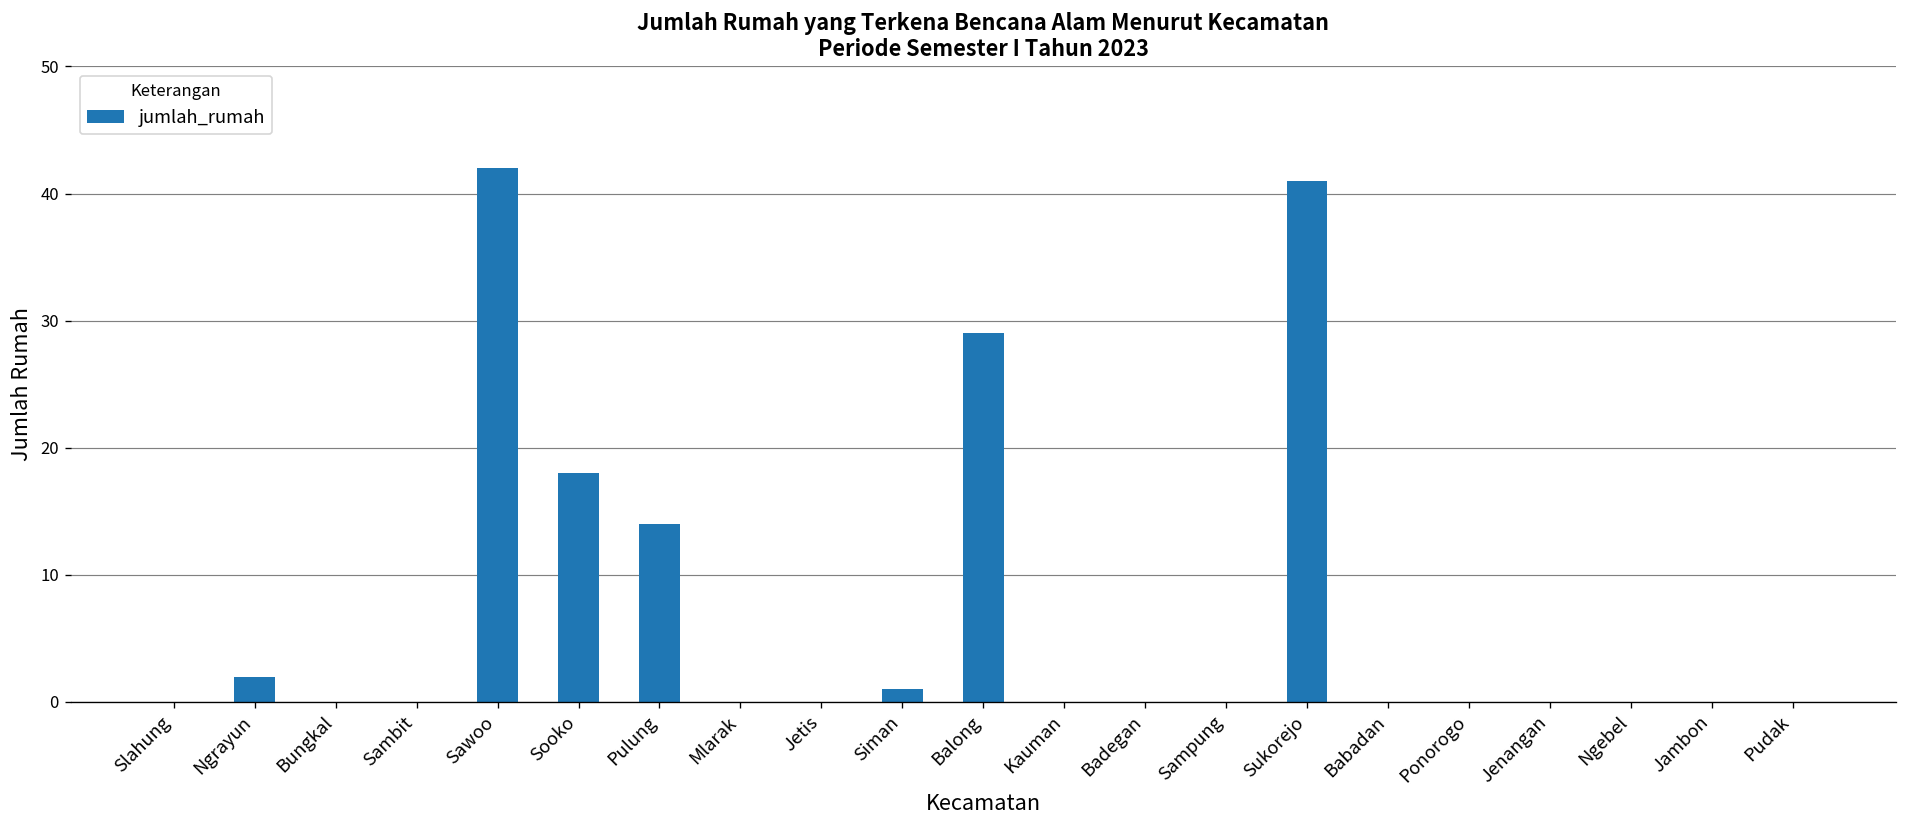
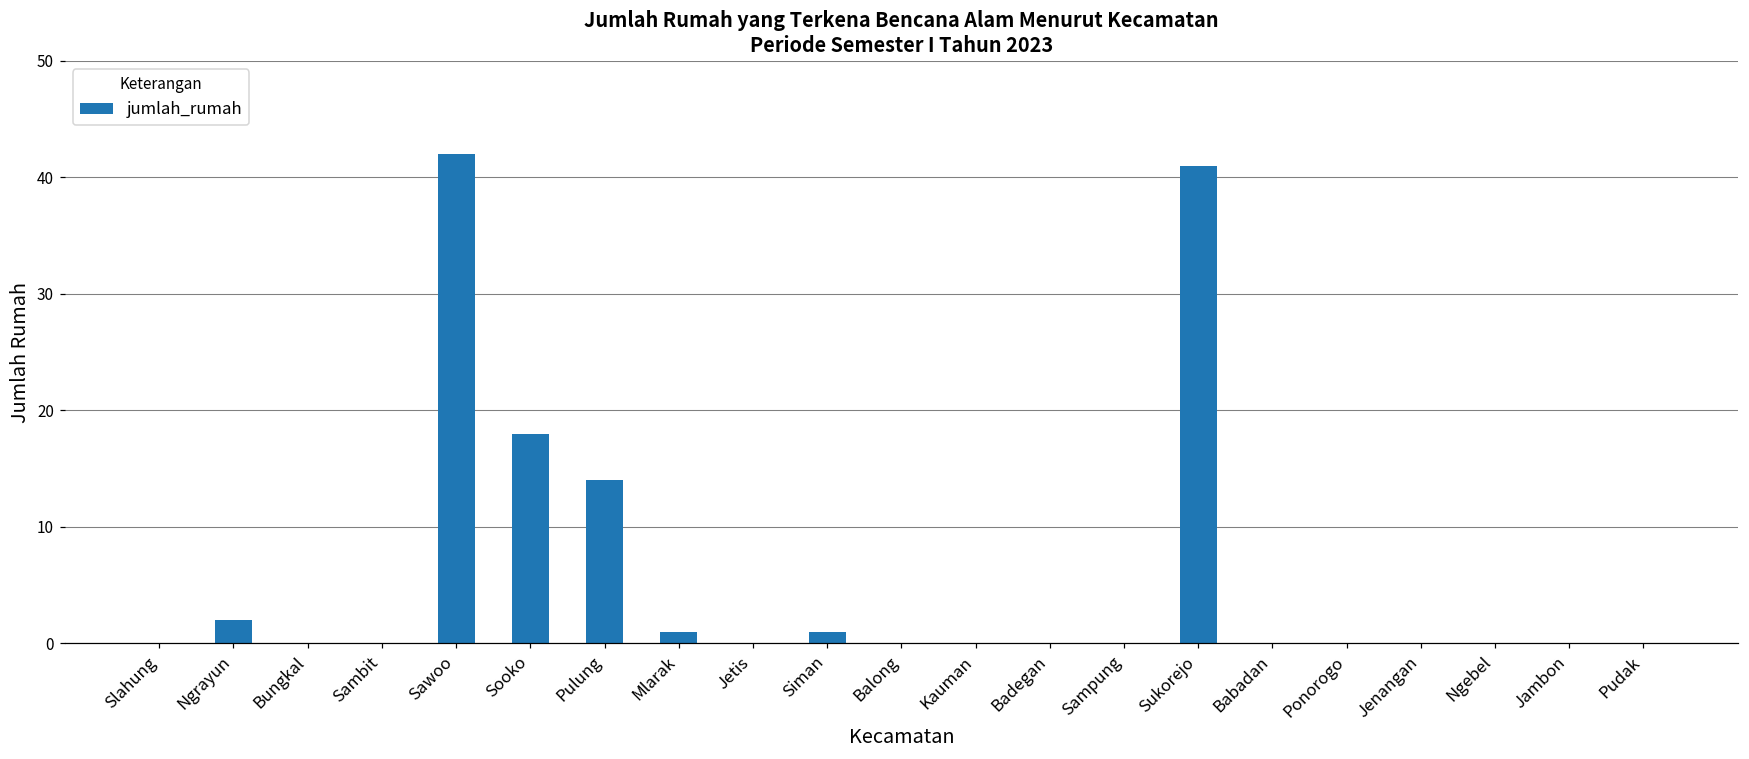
Mlarak: 0 -> 1
Balong: 29 -> 0
